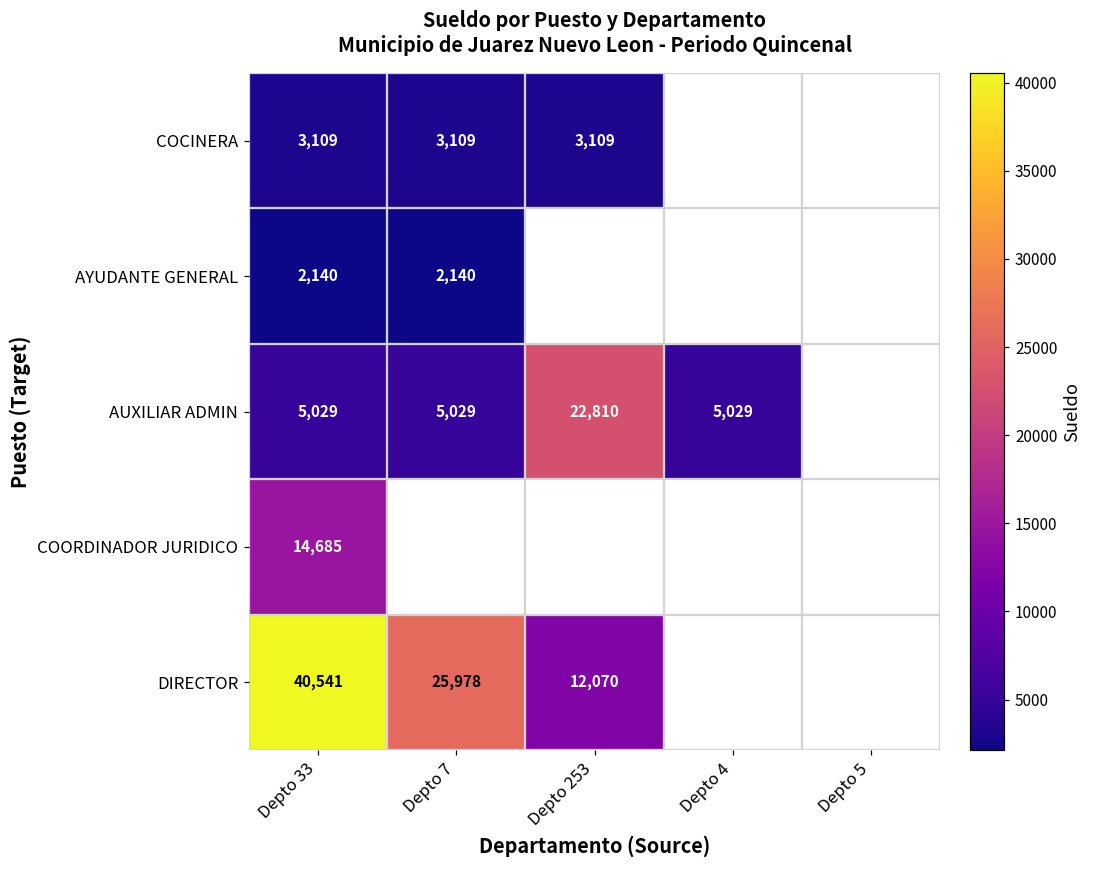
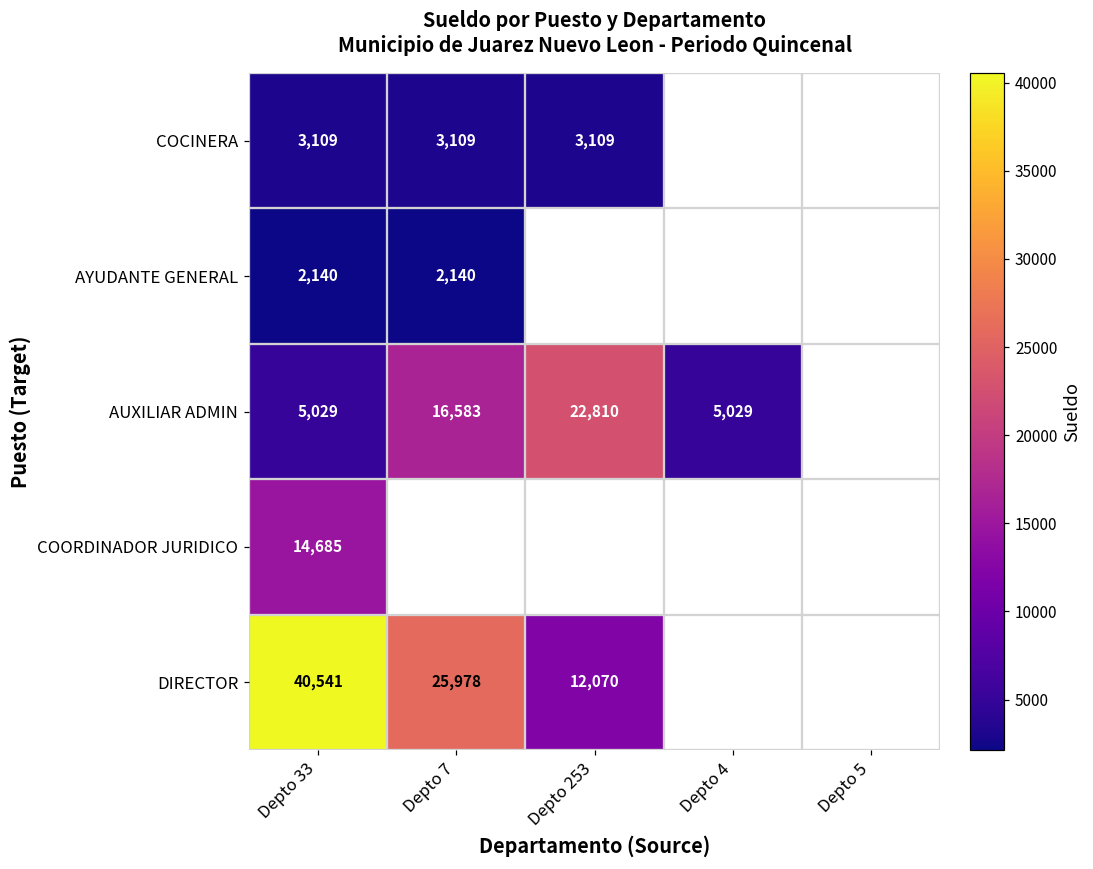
AUXILIAR ADMIN, Depto 7: 5,029 -> 16,583
